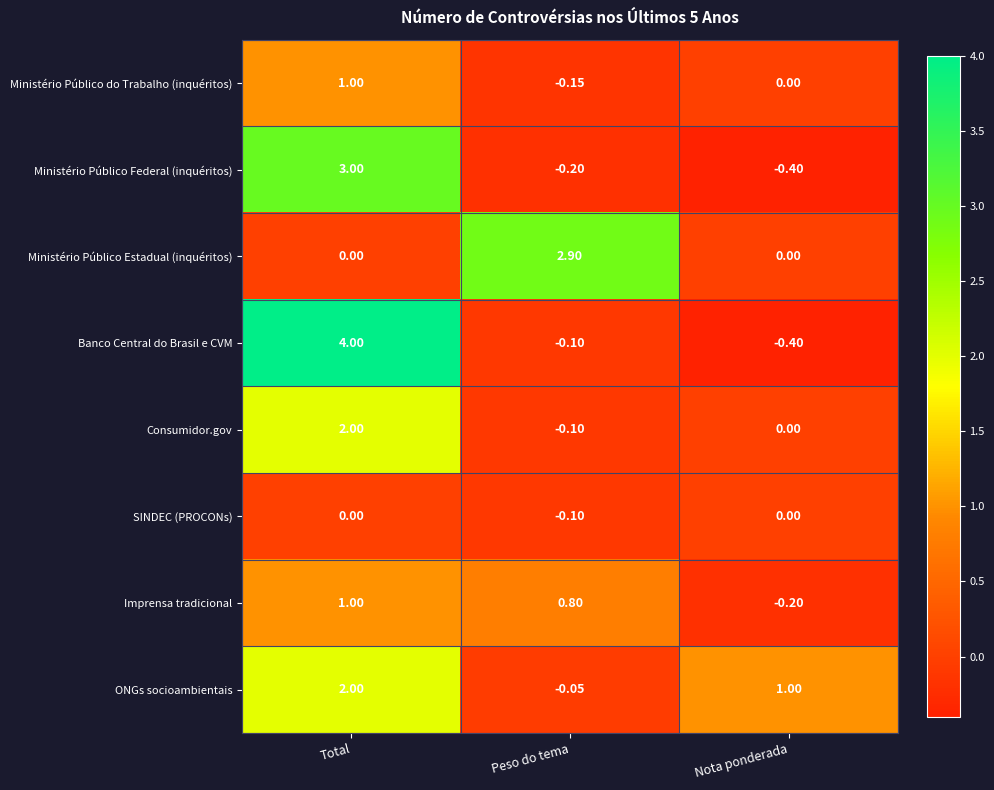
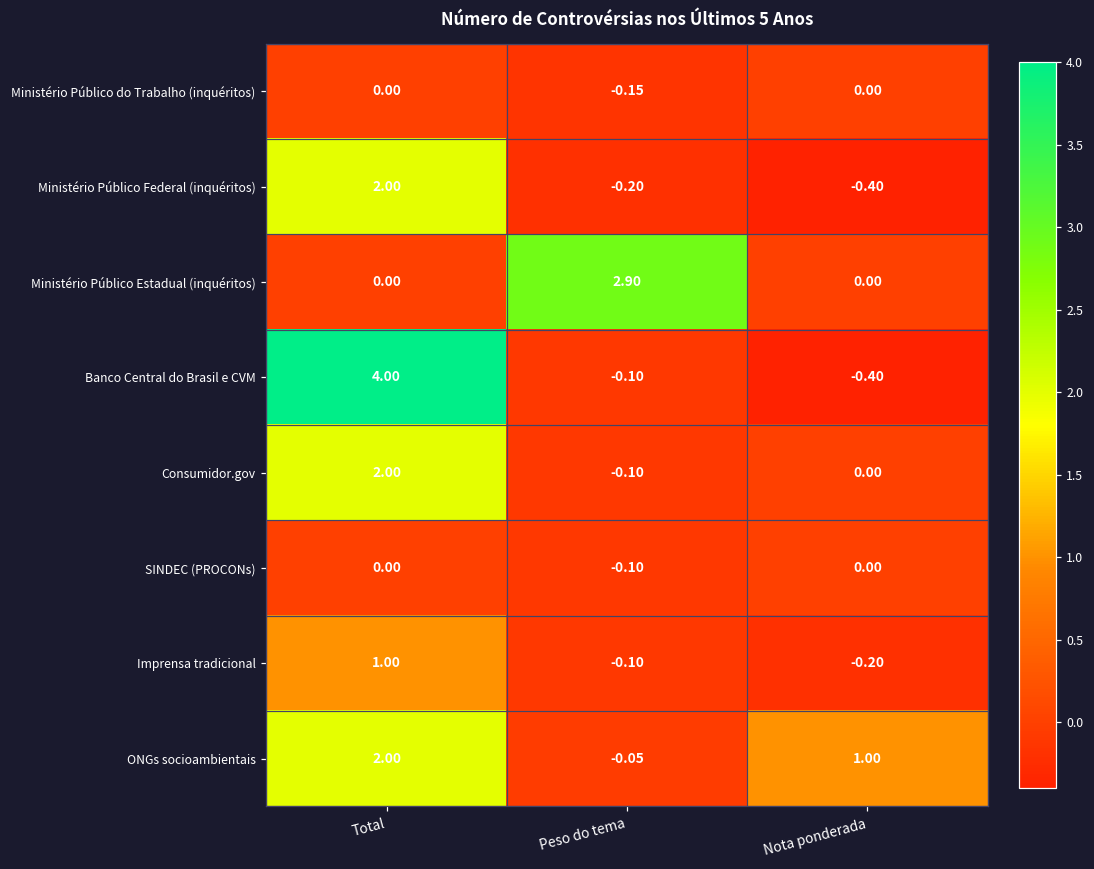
Ministério Público do Trabalho (inquéritos), Total: 1.00 -> 0.00
Ministério Público Federal (inquéritos), Total: 3.00 -> 2.00
Imprensa tradicional, Peso do tema: 0.80 -> -0.10
